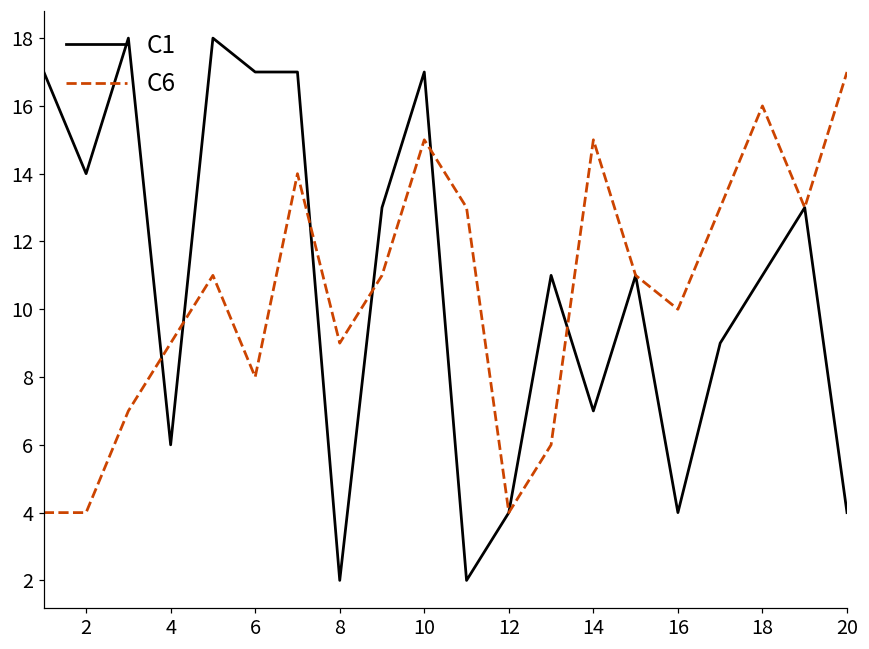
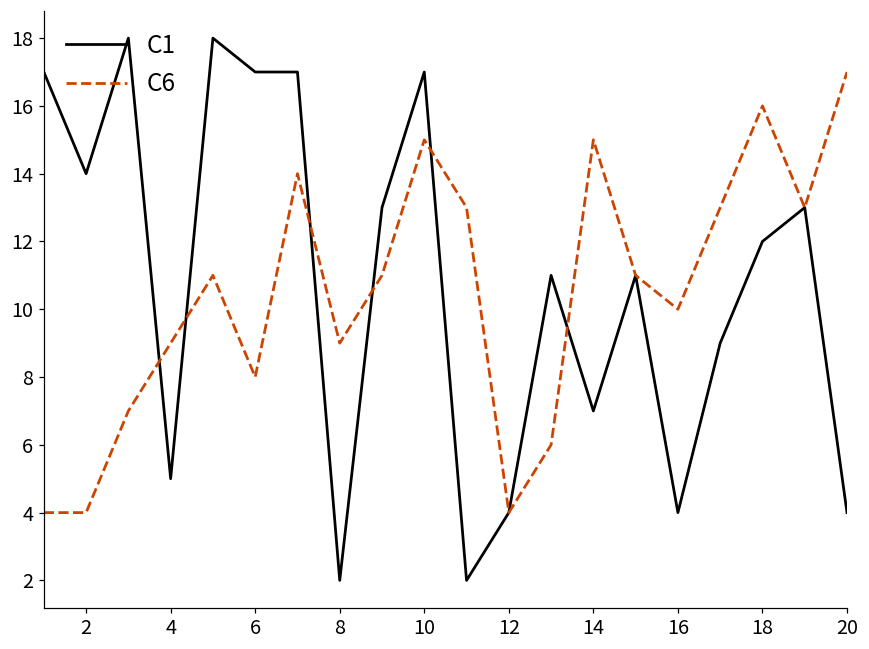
C1, 4: 6 -> 5
C1, 18: 11 -> 12
